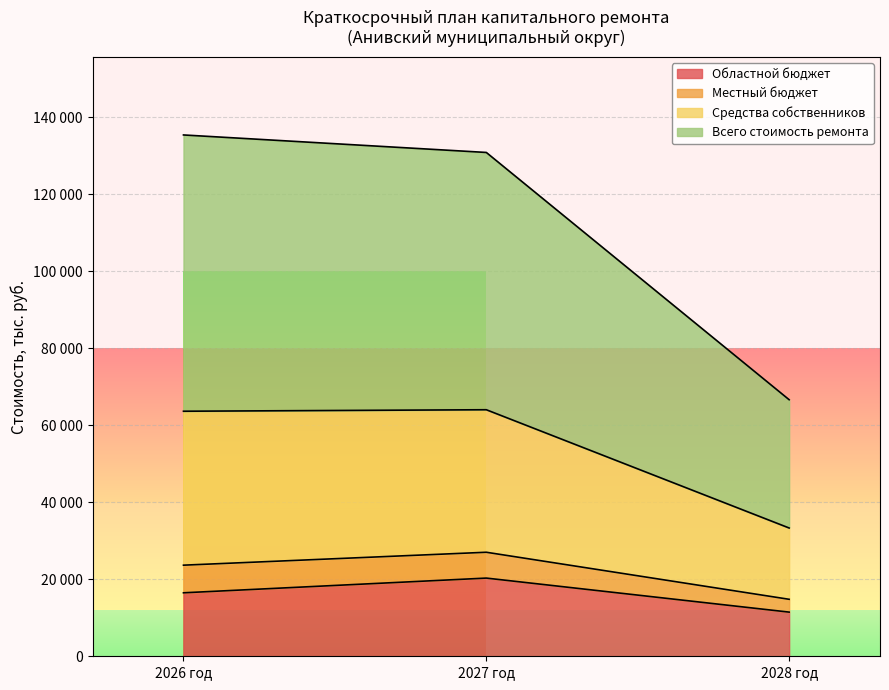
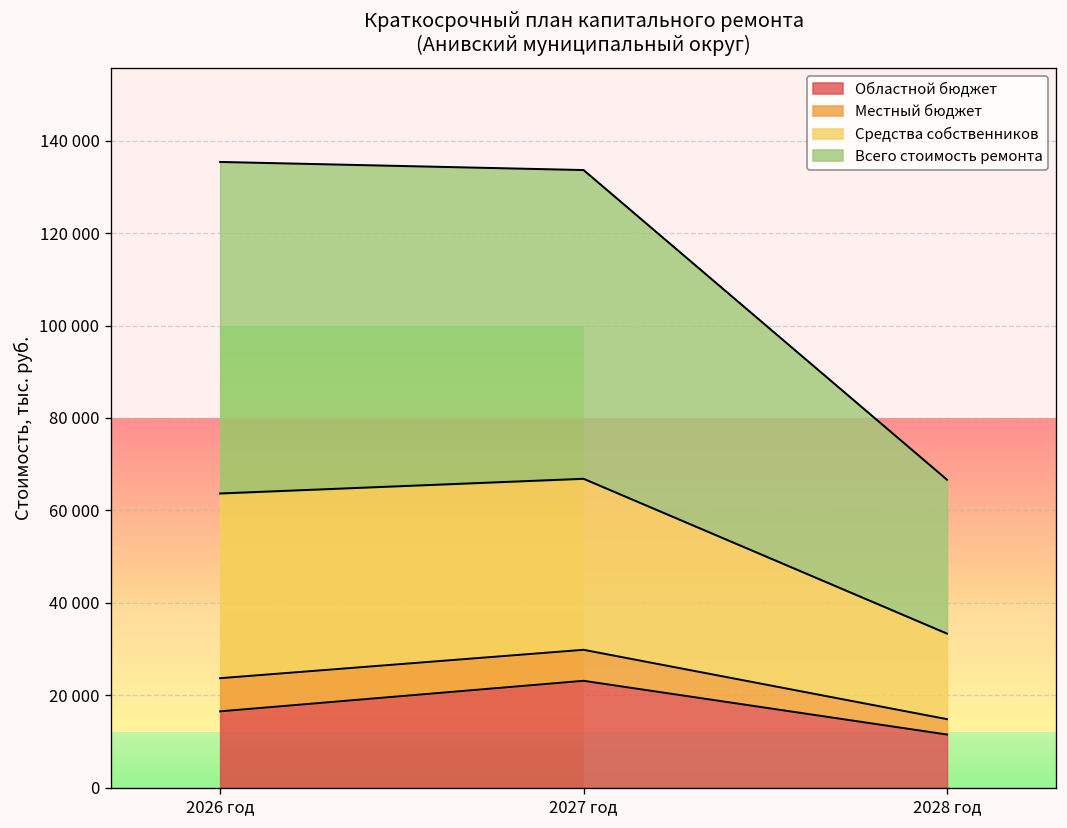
Областной бюджет, 2027 год: 20000 -> 23000
